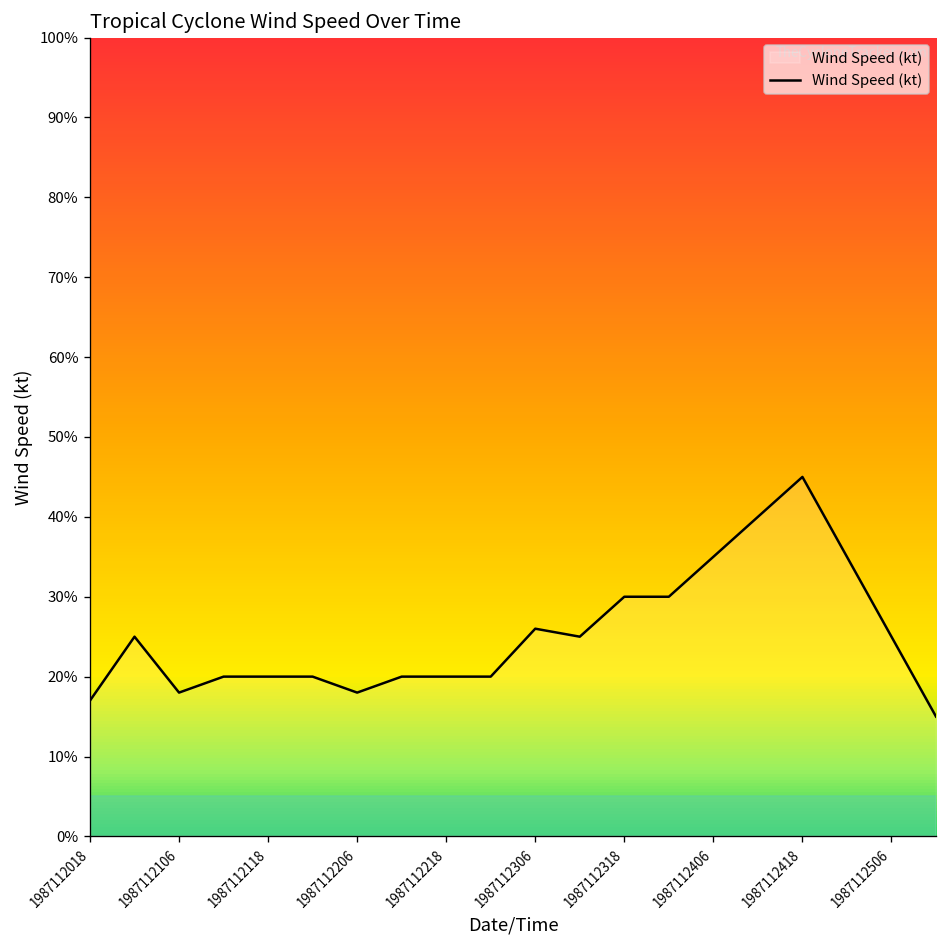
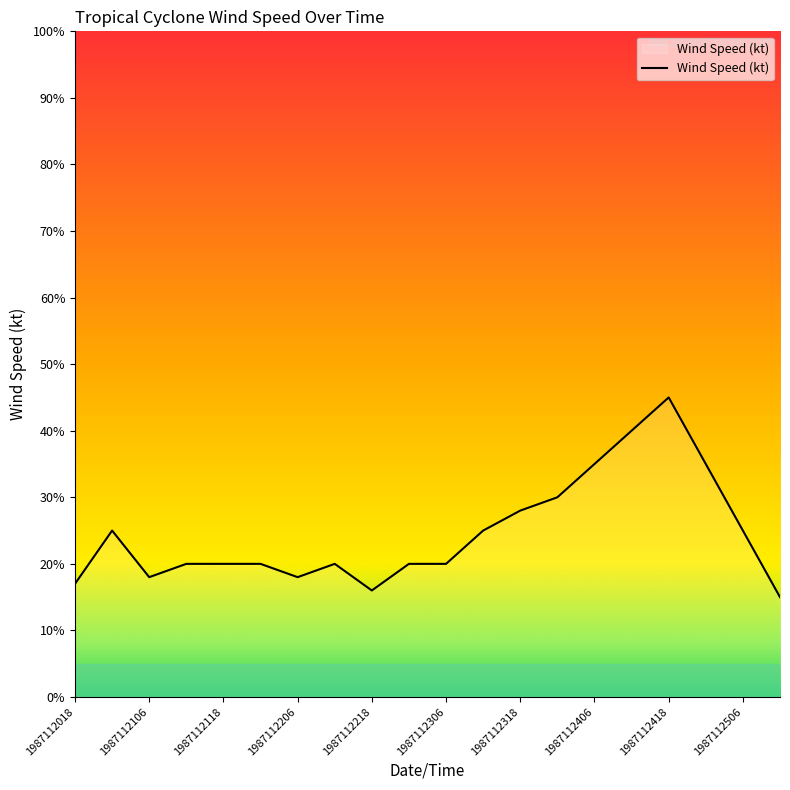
1987112218: 20% -> 16%
1987112306: 26% -> 20%
1987112318: 30% -> 28%
